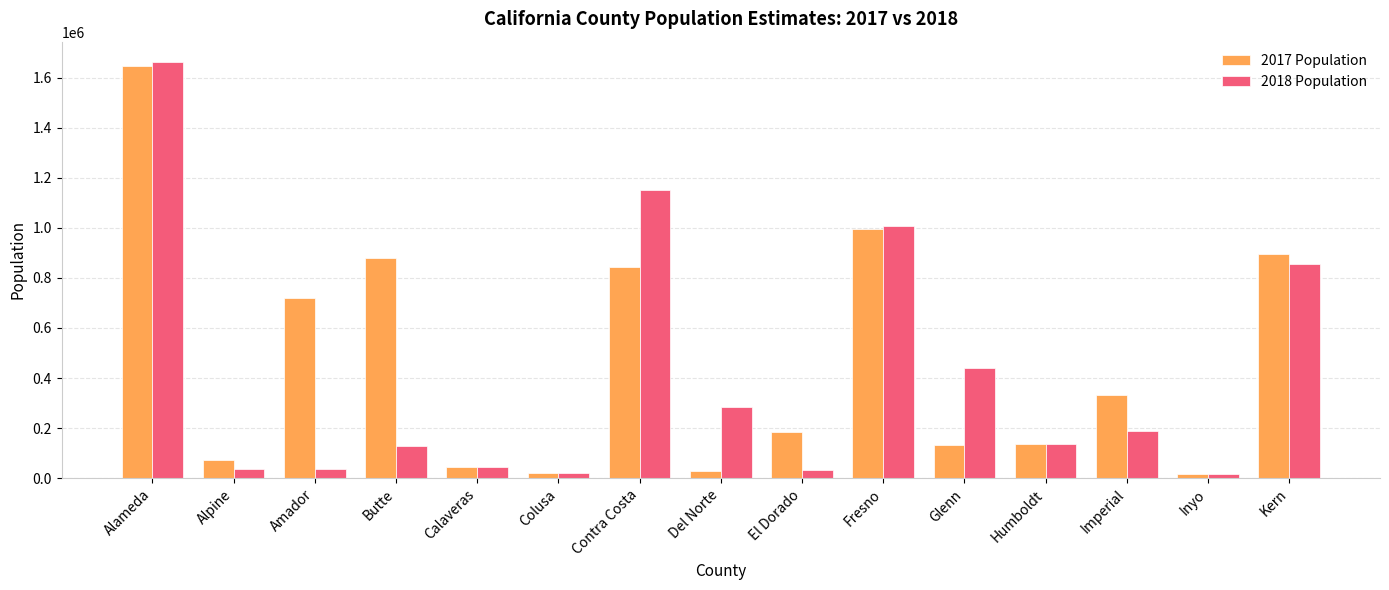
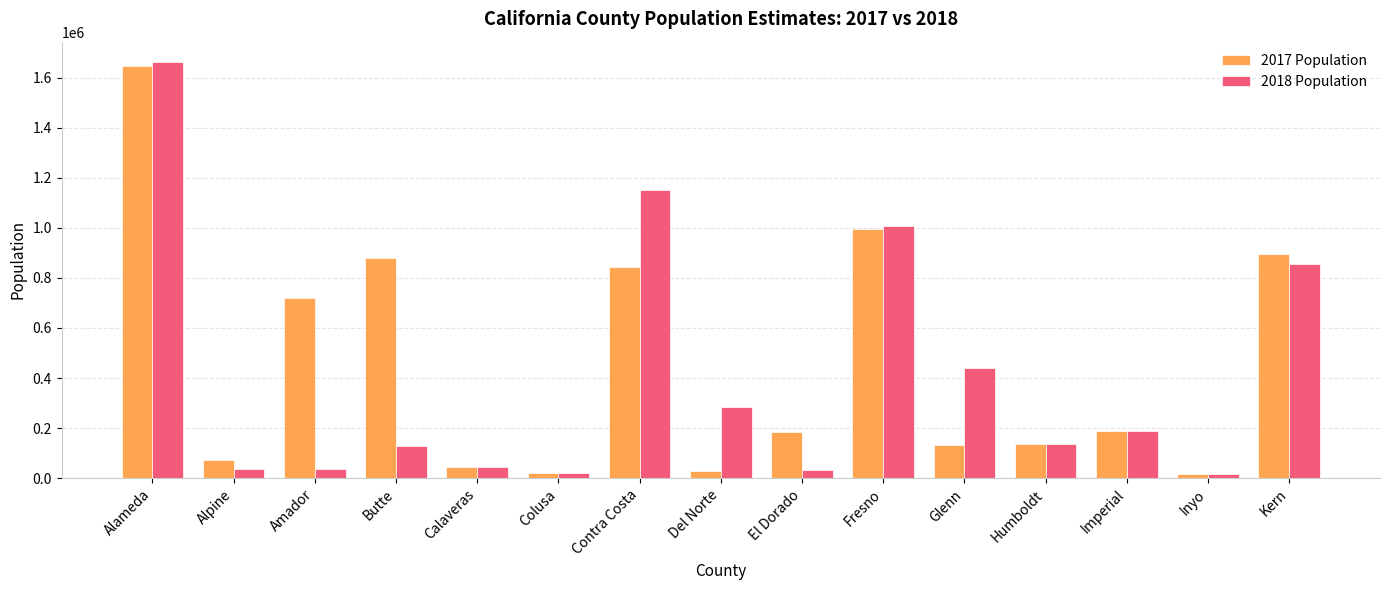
2017 Population, Imperial: 330000 -> 190000
